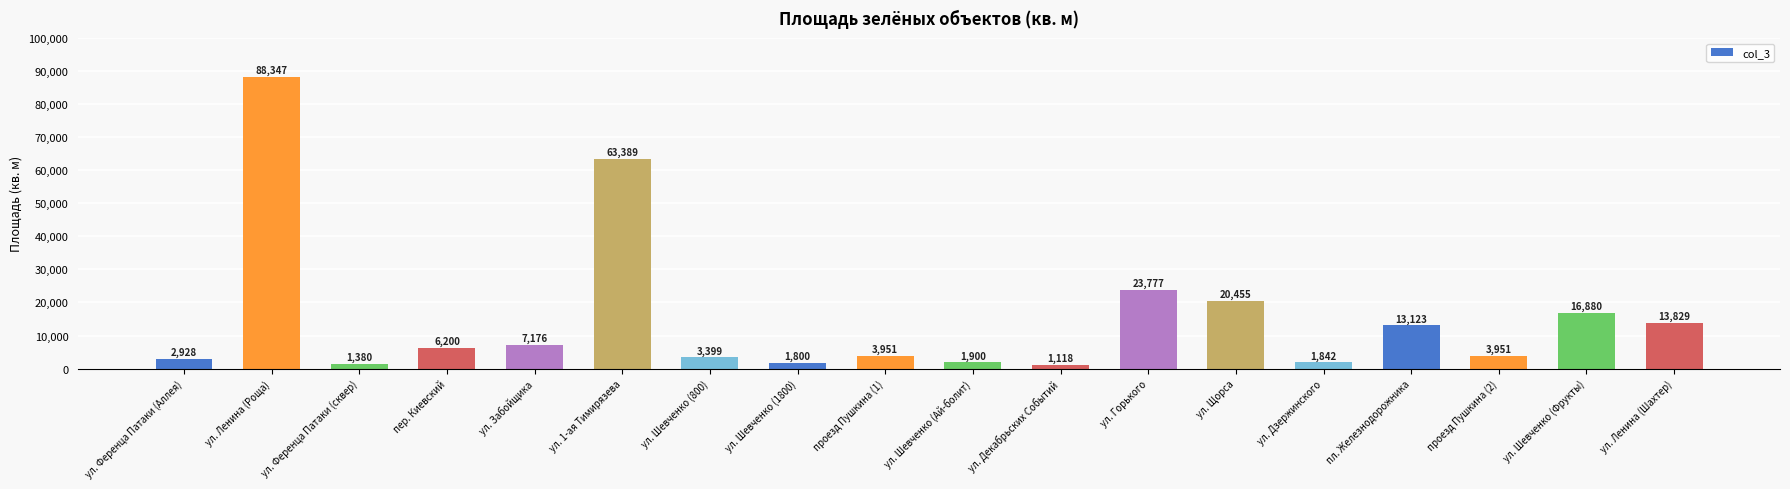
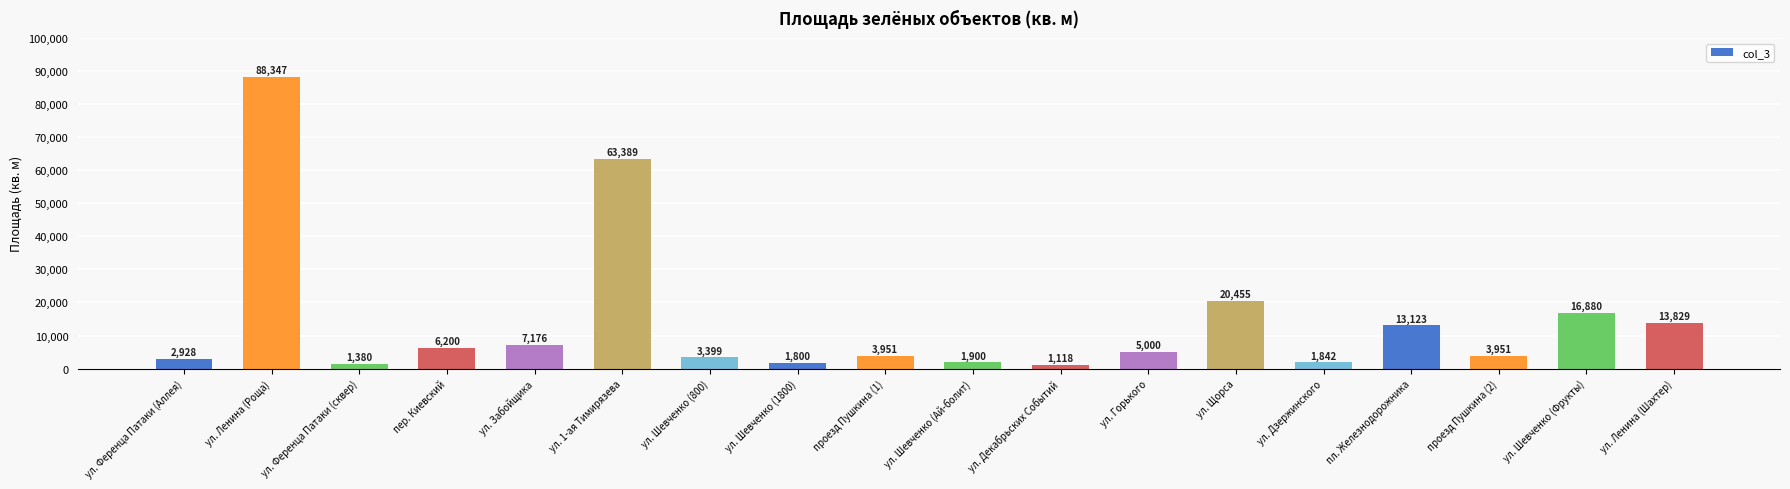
ул. Горького: 23,777 -> 5,000
